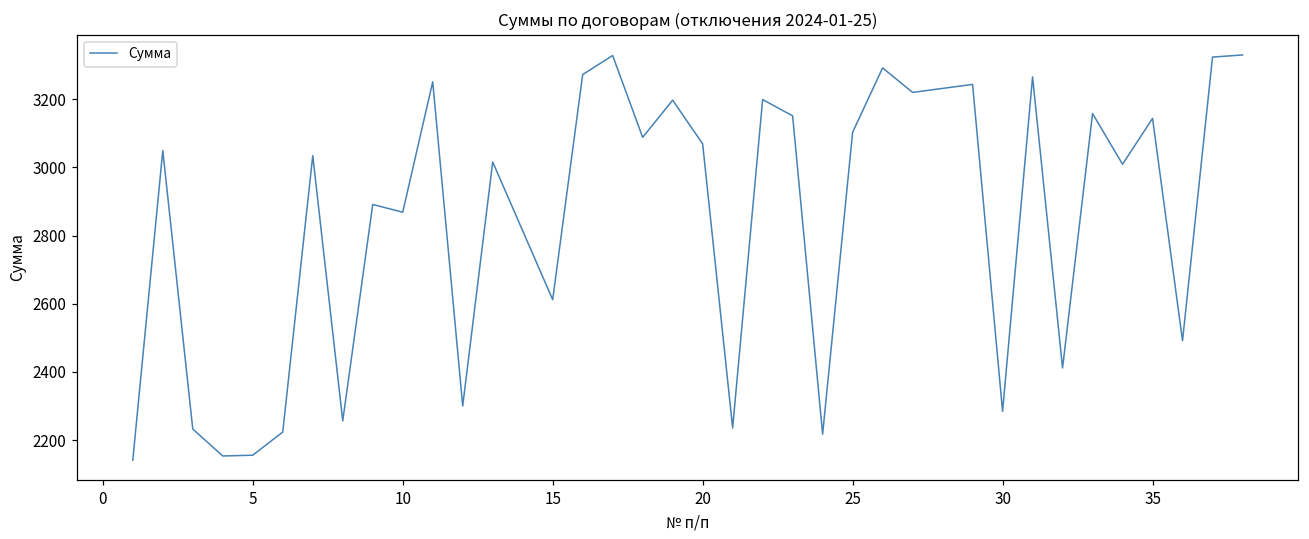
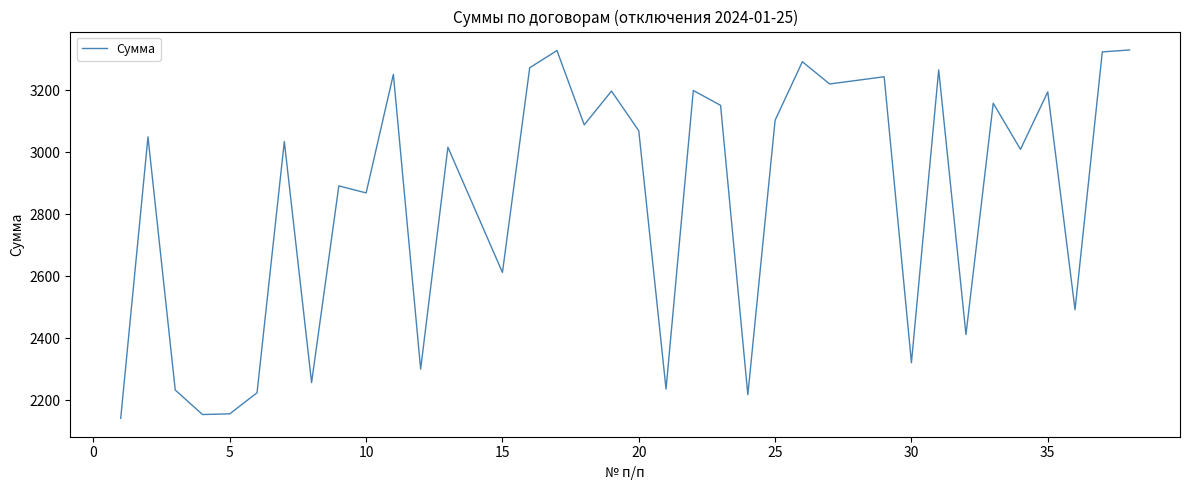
30: 2280 -> 2320
35: 3140 -> 3190
